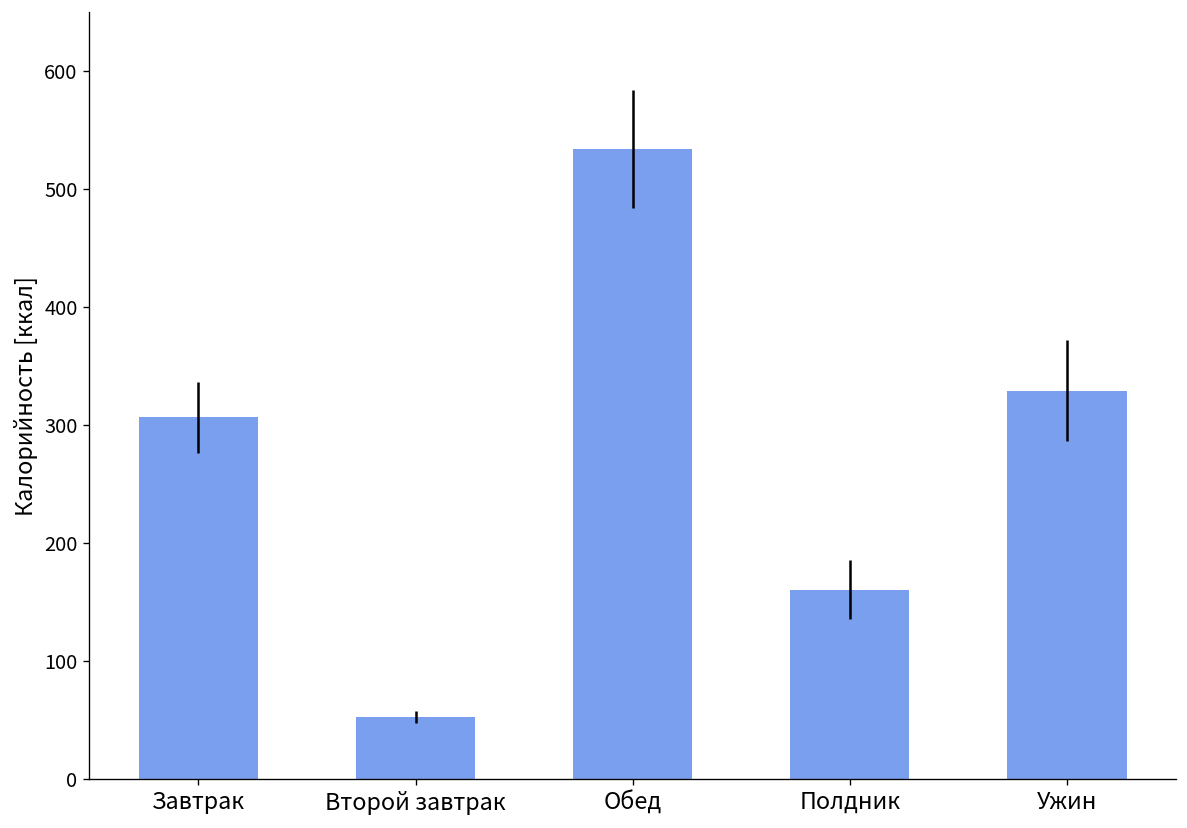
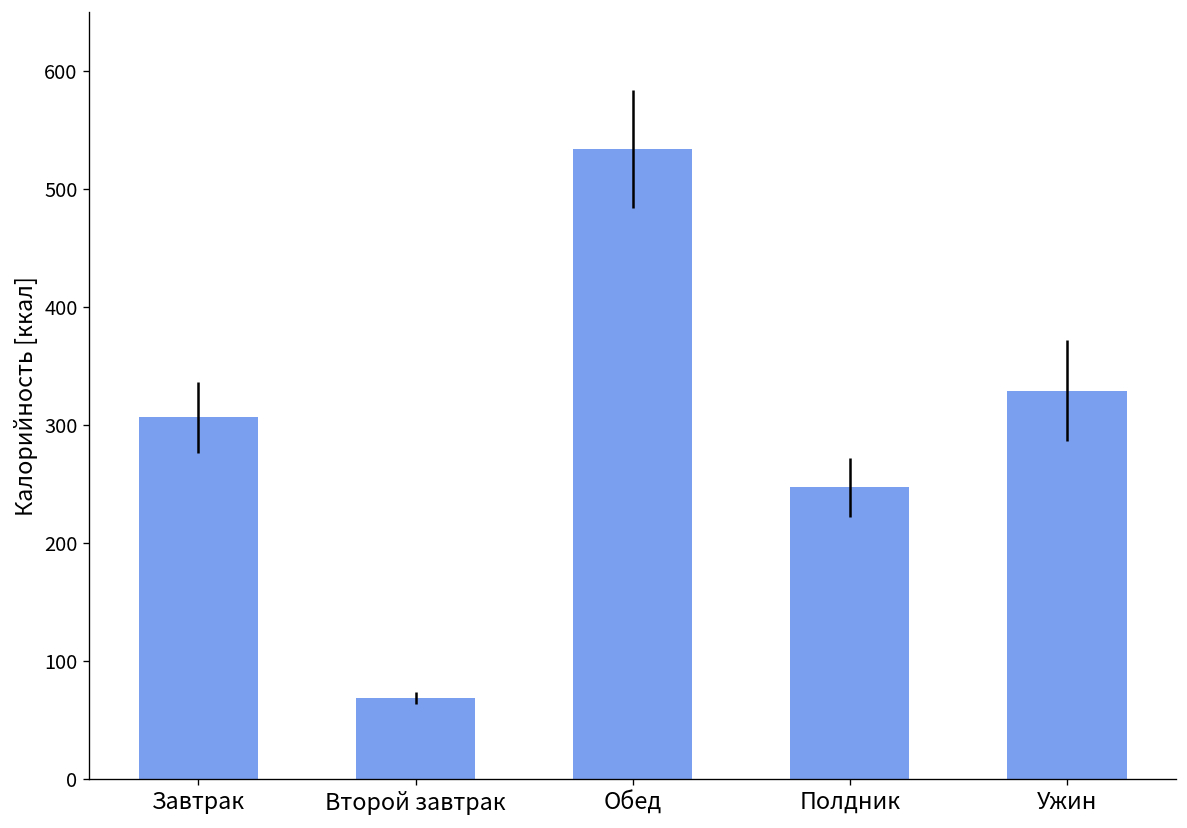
Второй завтрак: 50 -> 70
Полдник: 160 -> 250
